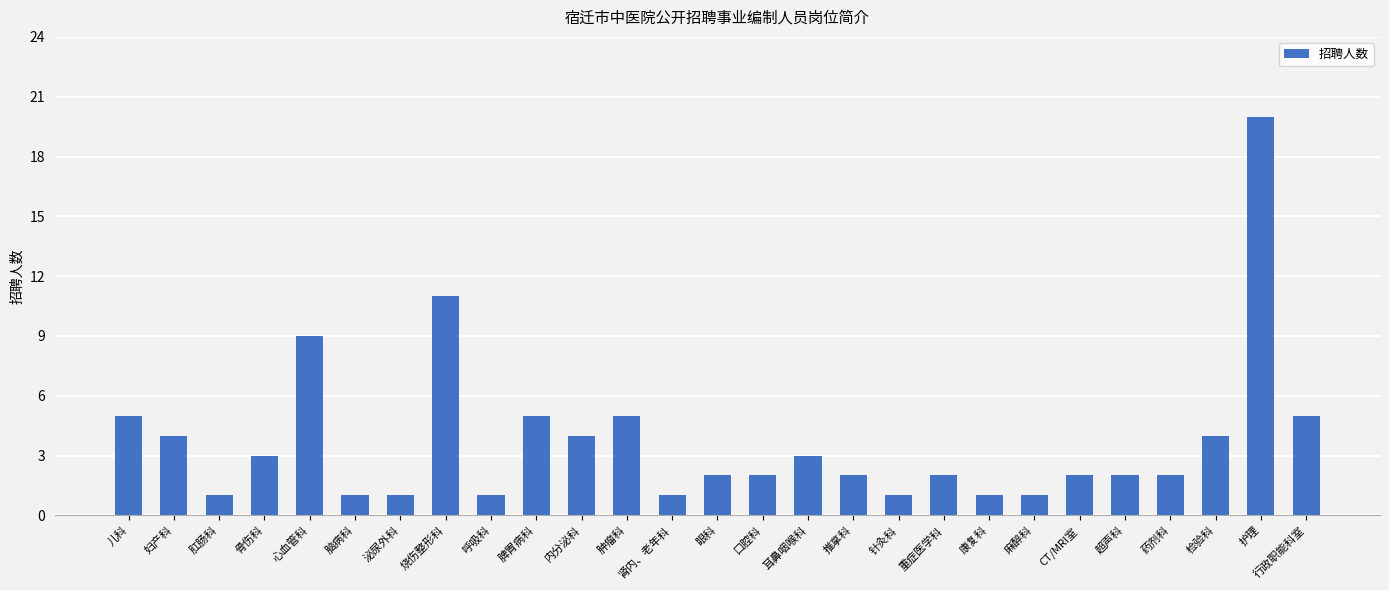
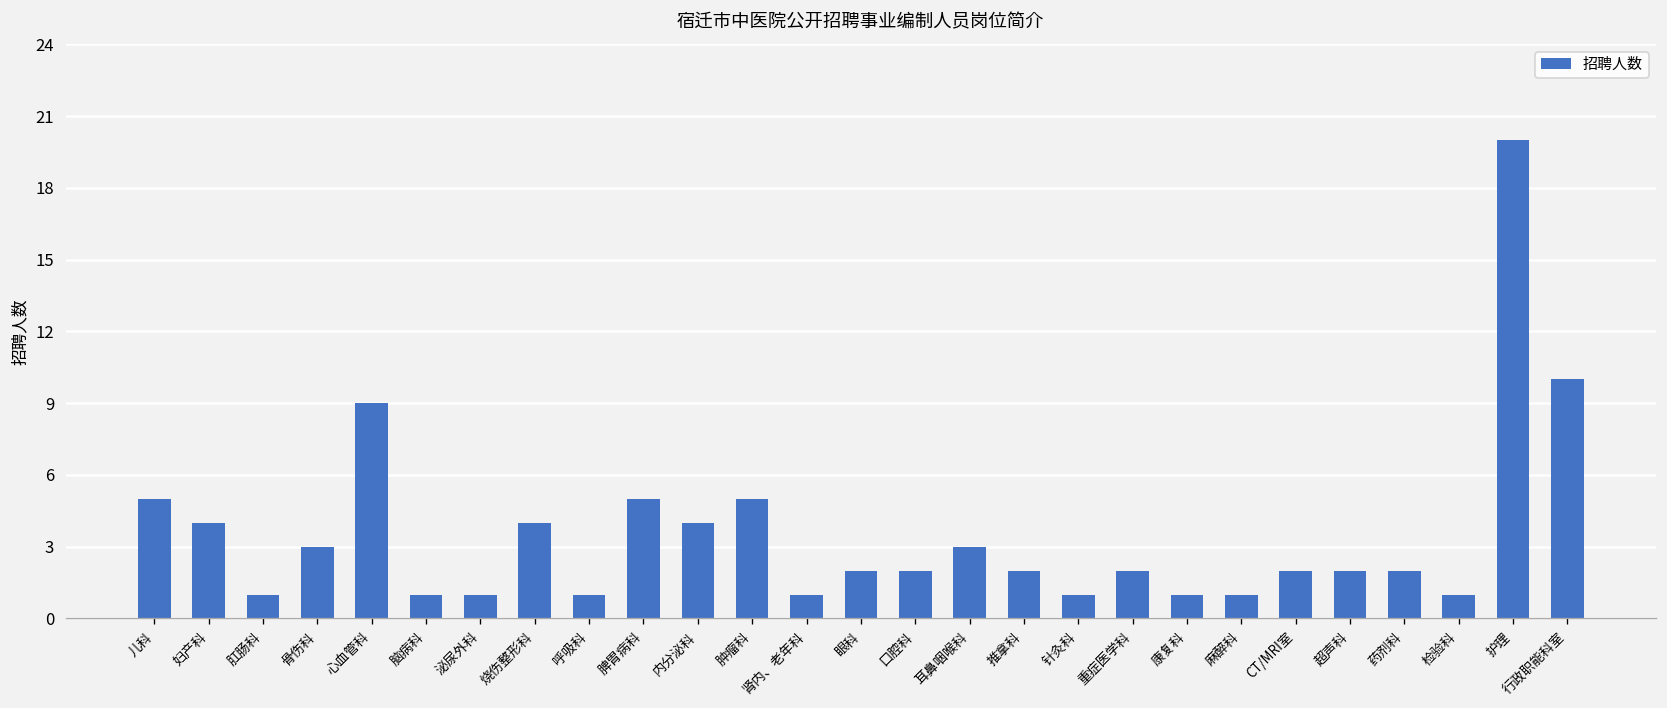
烧伤整形科: 11 -> 4
检验科: 4 -> 1
行政职能科室: 5 -> 10
